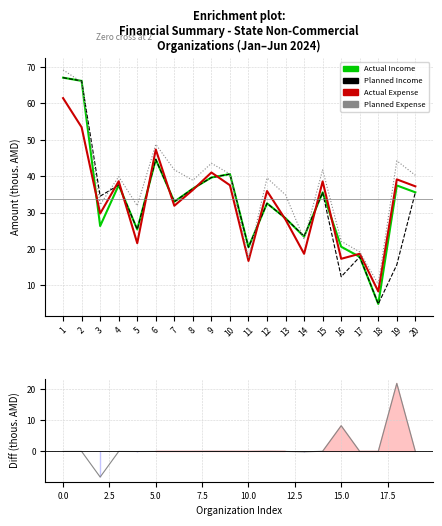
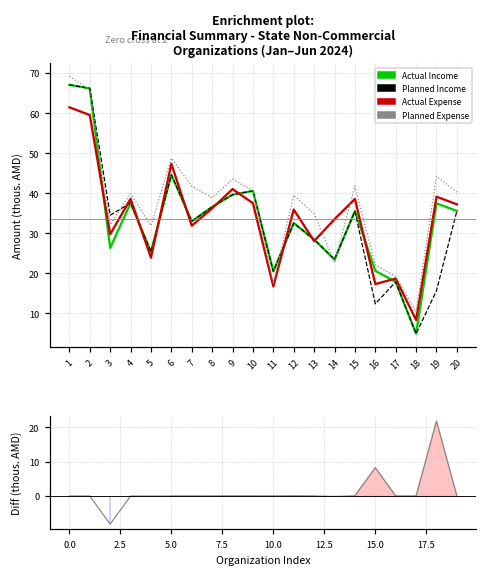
Enrichment plot: Financial Summary - State Non-Commercial Organizations (Jan–Jun 2024), Actual Expense, 2: 53 -> 60
Enrichment plot: Financial Summary - State Non-Commercial Organizations (Jan–Jun 2024), Actual Expense, 5: 22 -> 24
Enrichment plot: Financial Summary - State Non-Commercial Organizations (Jan–Jun 2024), Actual Expense, 14: 19 -> 34
